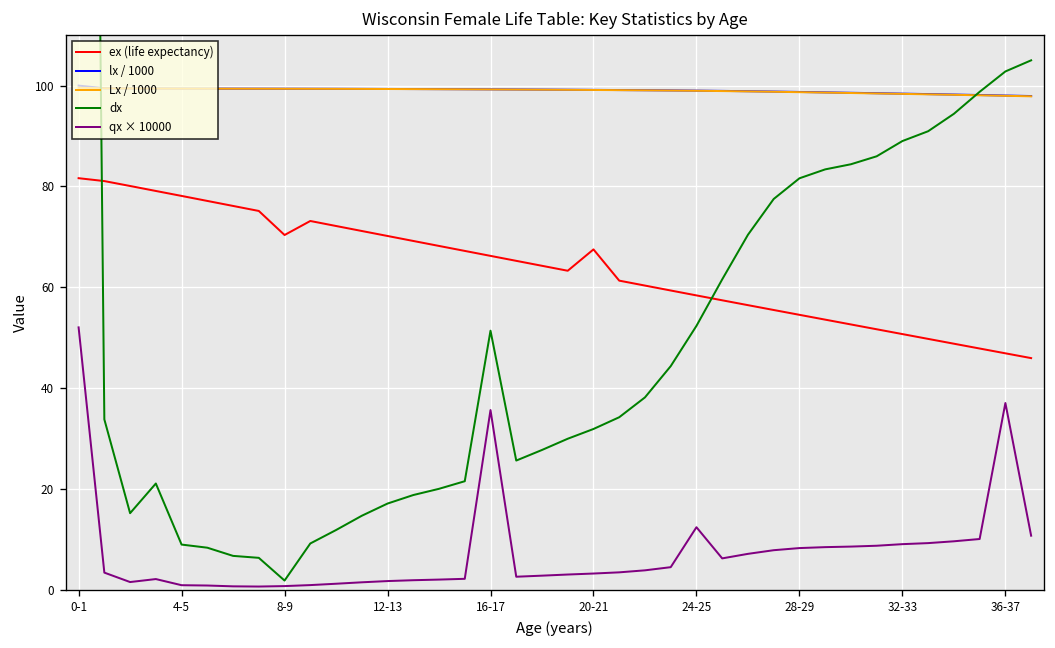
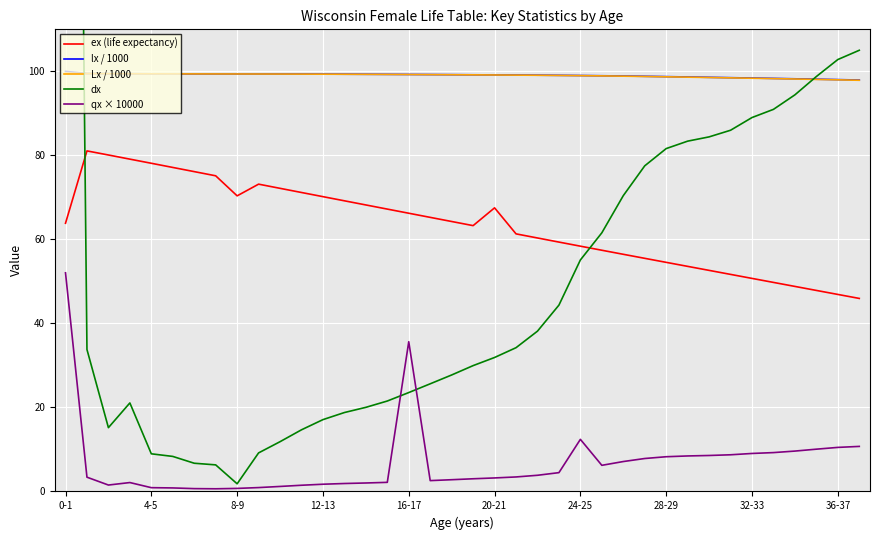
ex (life expectancy), 0-1: 82 -> 64
dx, 16-17: 51 -> 24
dx, 24-25: 52 -> 55
qx × 10000, 36-37: 37 -> 10
